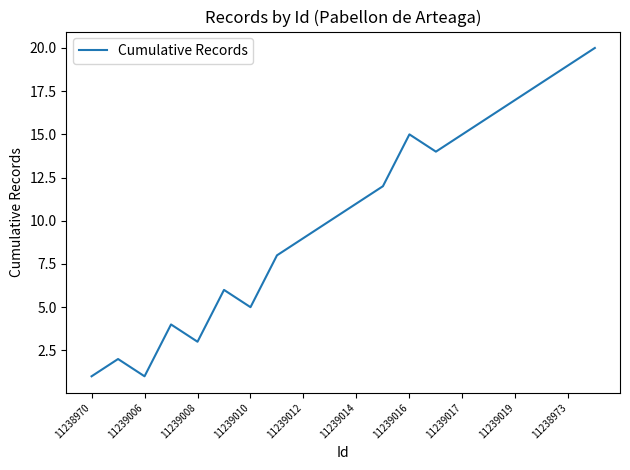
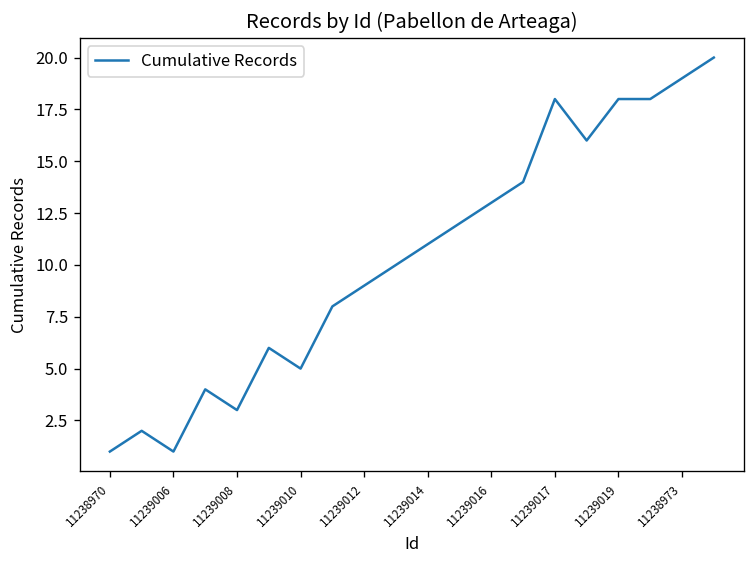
11239016: 15 -> 13
11239017: 15 -> 18
11239019: 17 -> 18
